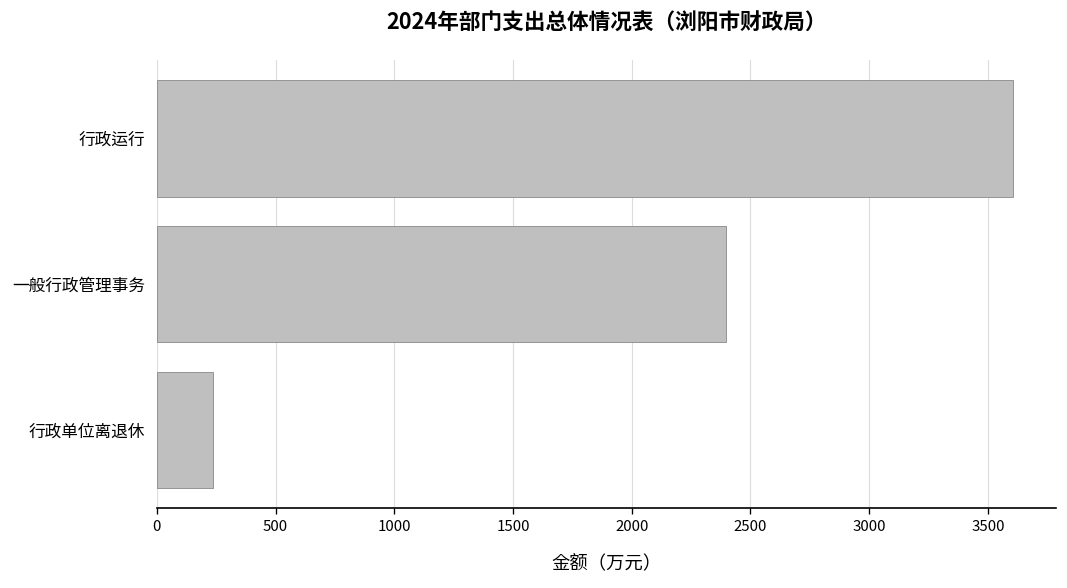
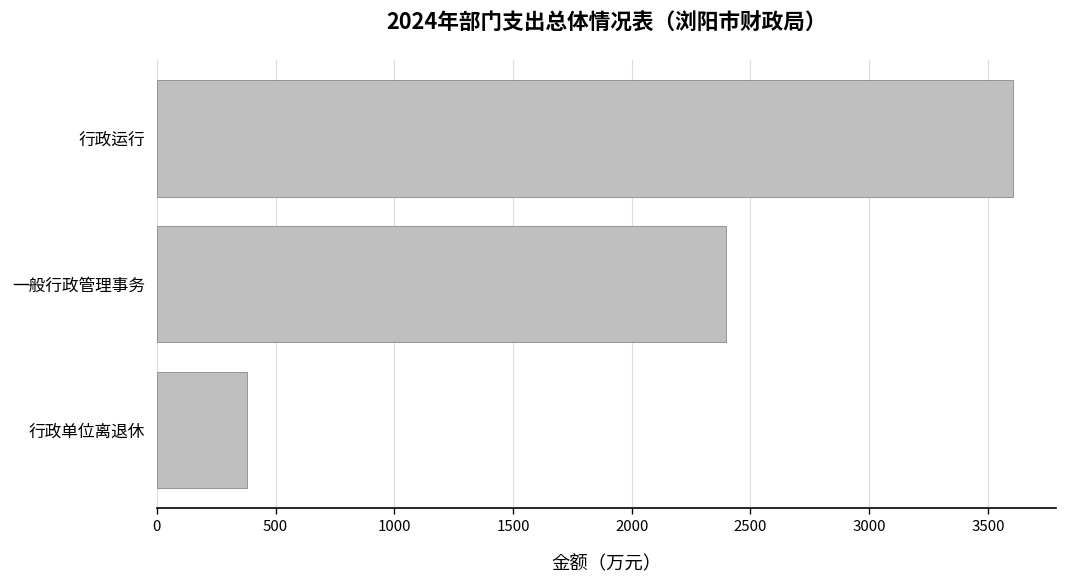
行政单位离退休: 240 -> 380
